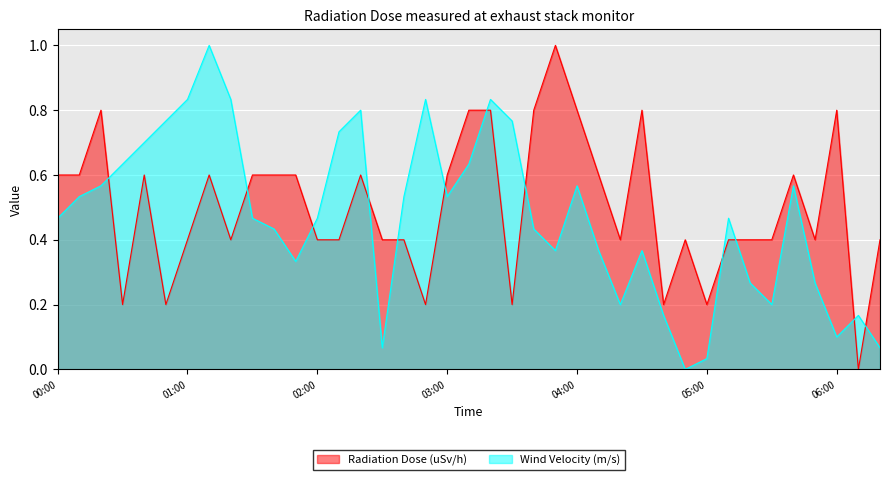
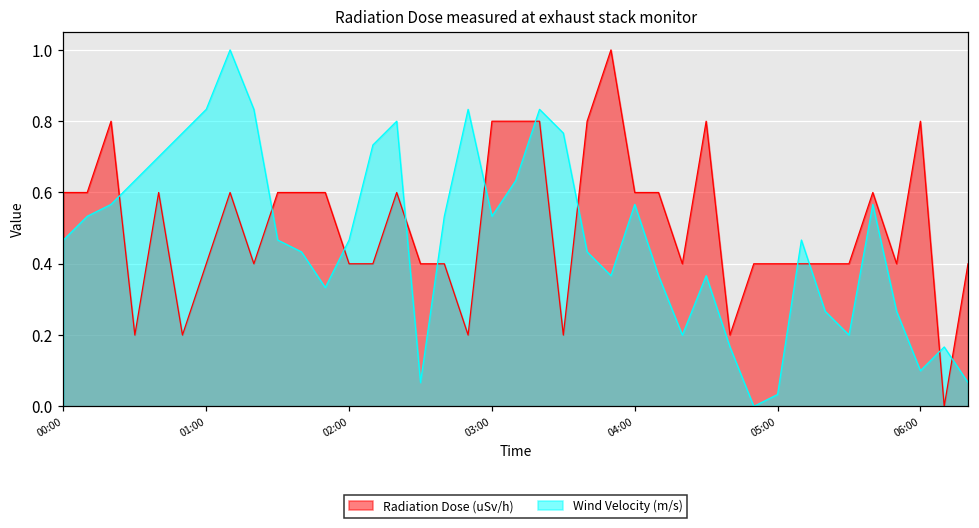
Radiation Dose (uSv/h), 03:00: 0.60 -> 0.80
Radiation Dose (uSv/h), 04:00: 0.80 -> 0.60
Radiation Dose (uSv/h), 05:00: 0.20 -> 0.40
